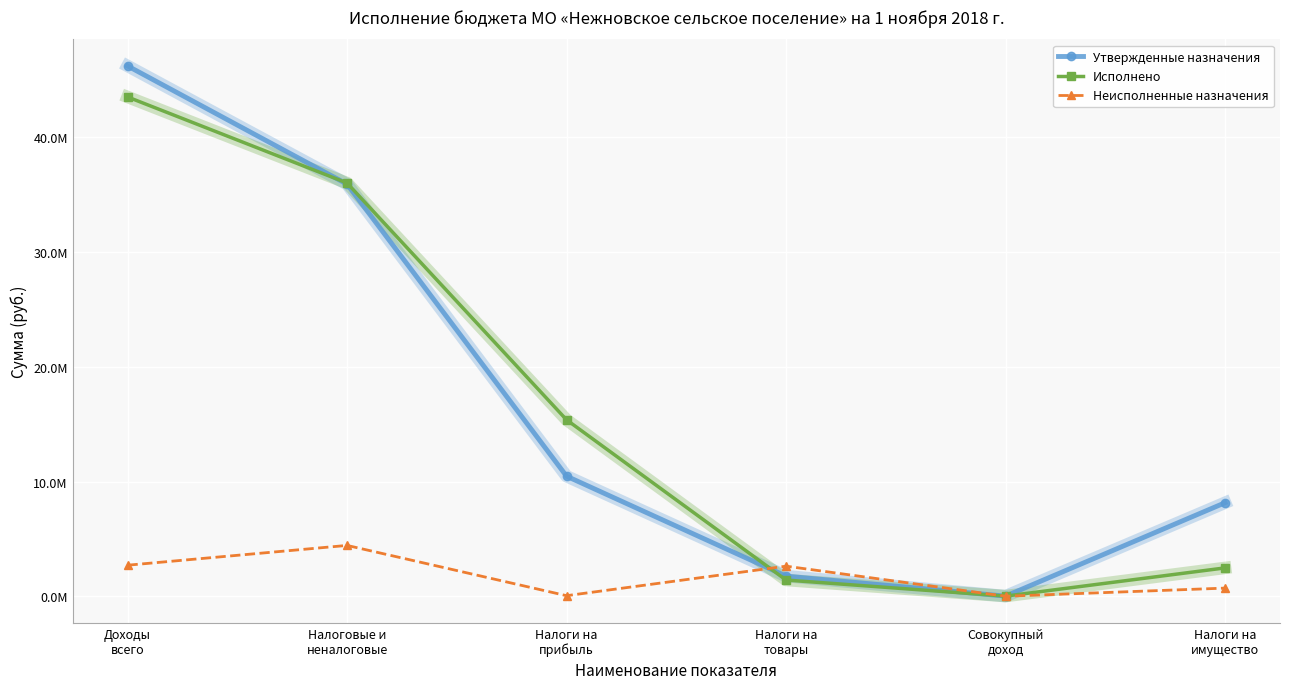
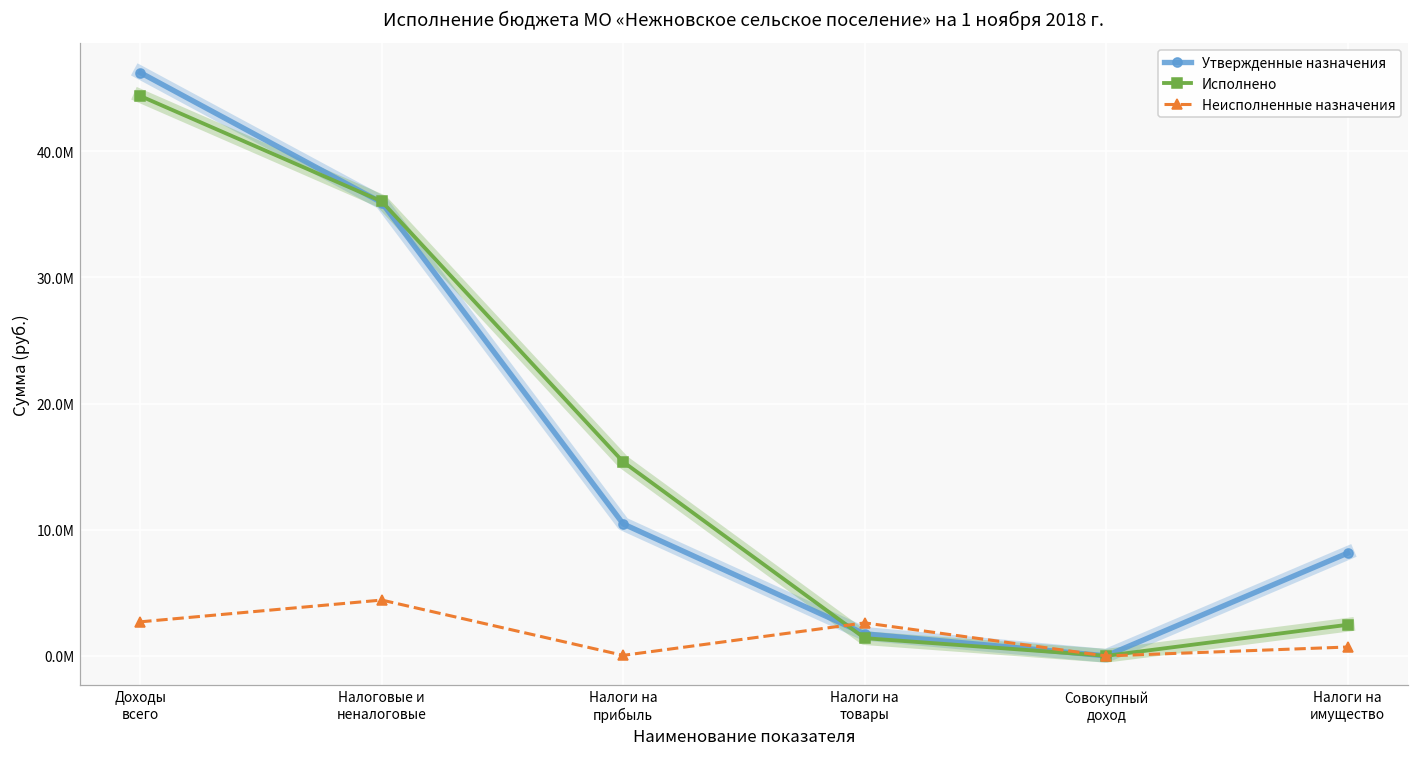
Исполнено, Доходы всего: 43.5М -> 44.4М
